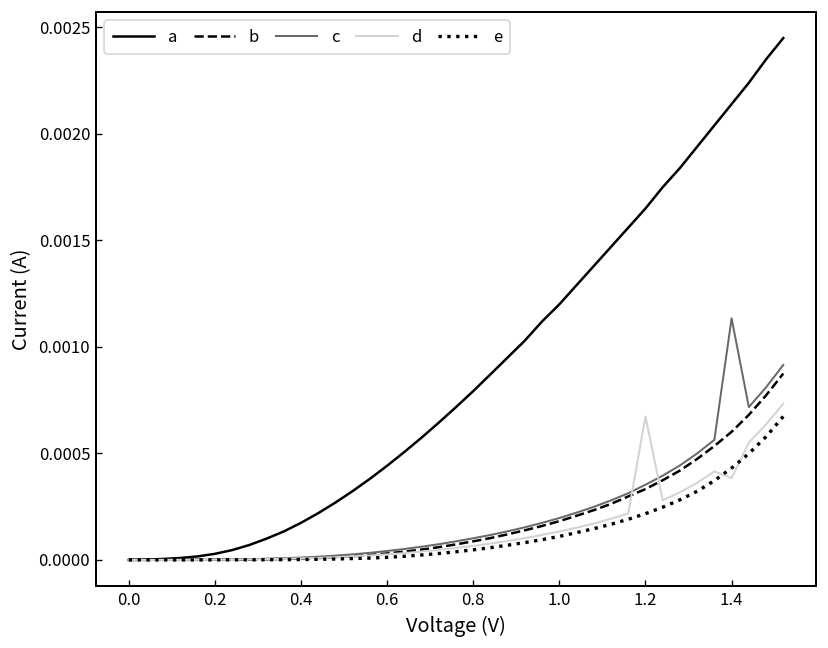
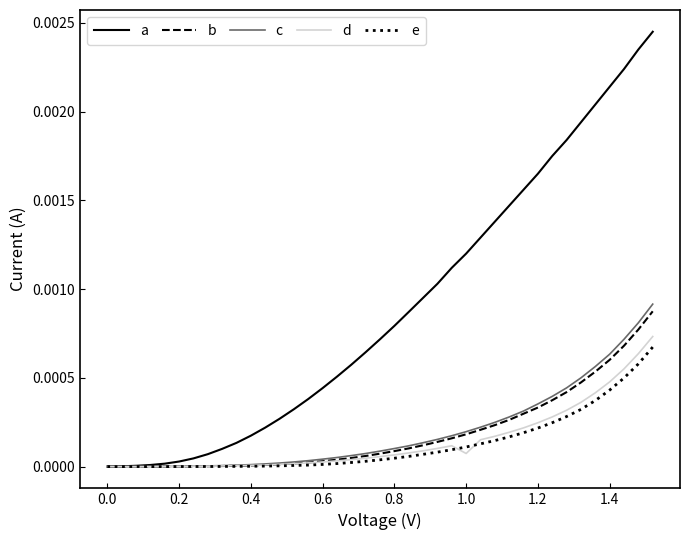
d, 1.0: 0.00013 -> 0.00007
d, 1.2: 0.00067 -> 0.00025
c, 1.4: 0.00113 -> 0.00063
d, 1.4: 0.00038 -> 0.00048
